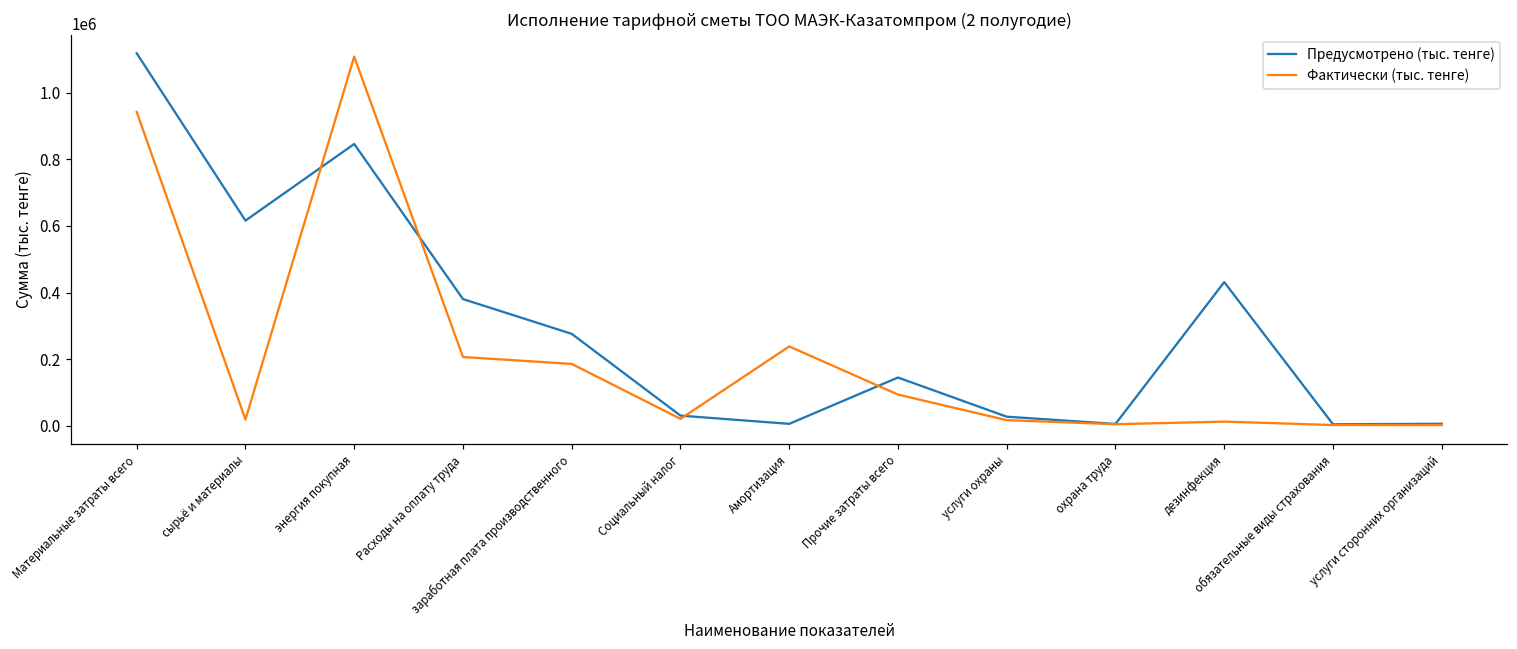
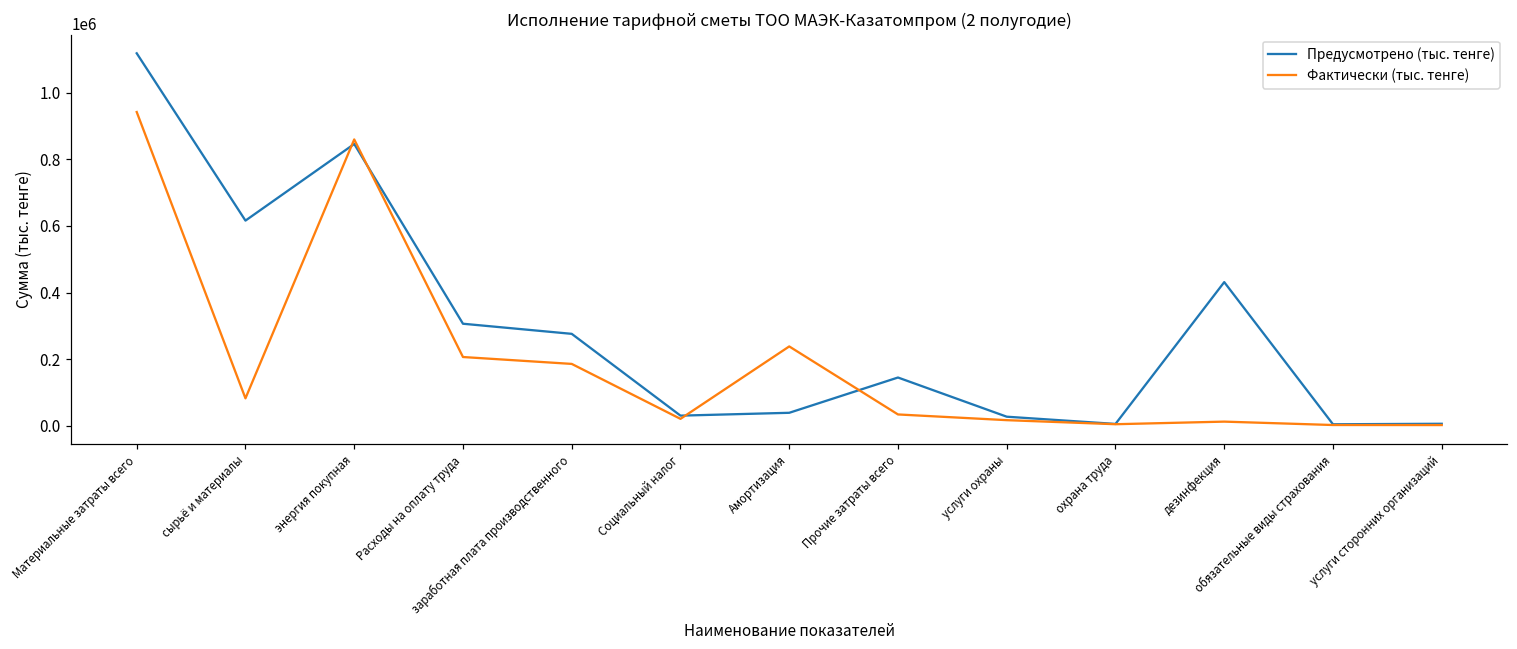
Фактически (тыс. тенге), сырьё и материалы: 20000 -> 80000
Фактически (тыс. тенге), энергия покупная: 1110000 -> 860000
Предусмотрено (тыс. тенге), Расходы на оплату труда: 380000 -> 310000
Предусмотрено (тыс. тенге), Амортизация: 10000 -> 40000
Фактически (тыс. тенге), Прочие затраты всего: 90000 -> 30000
